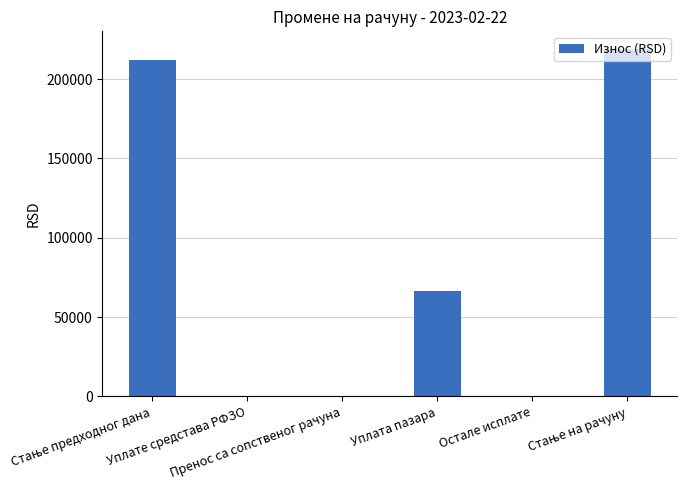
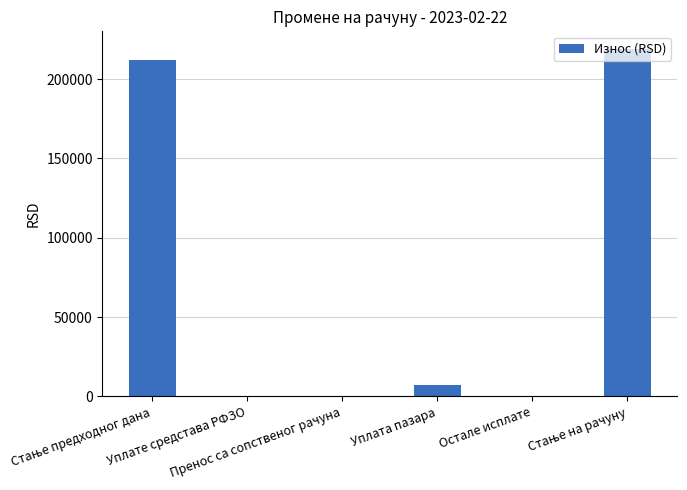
Уплата пазара: 67000 -> 7000
